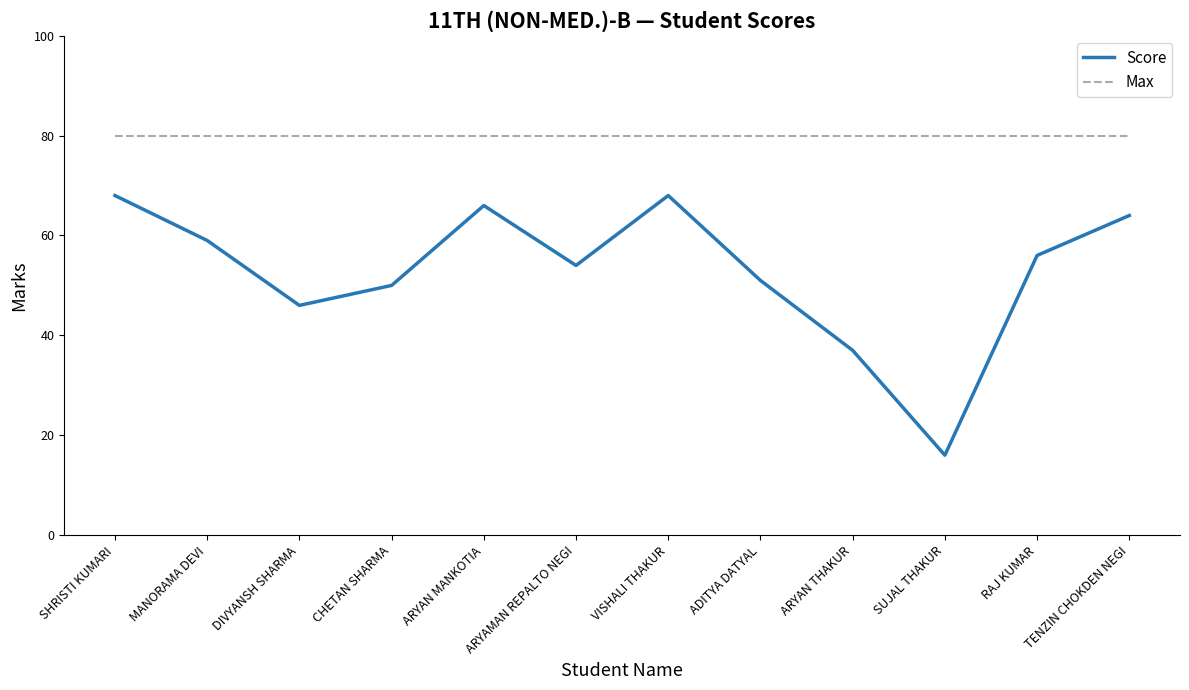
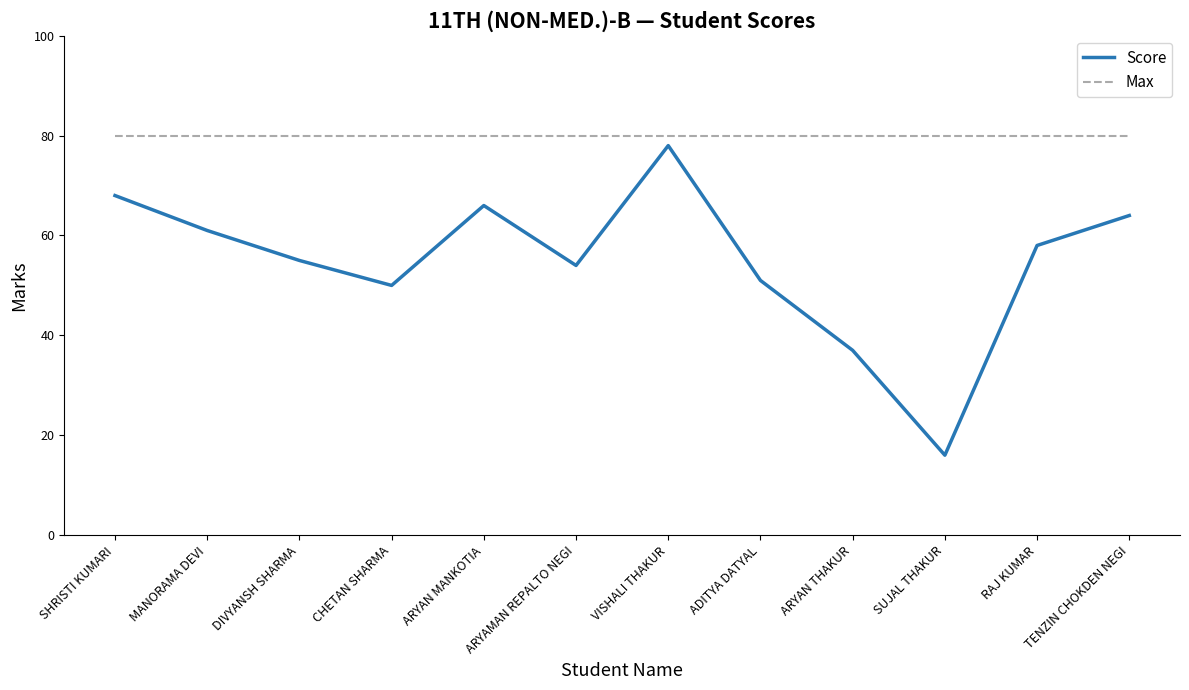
Score, MANORAMA DEVI: 59 -> 61
Score, DIVYANSH SHARMA: 46 -> 55
Score, VISHALI THAKUR: 68 -> 78
Score, RAJ KUMAR: 56 -> 58
